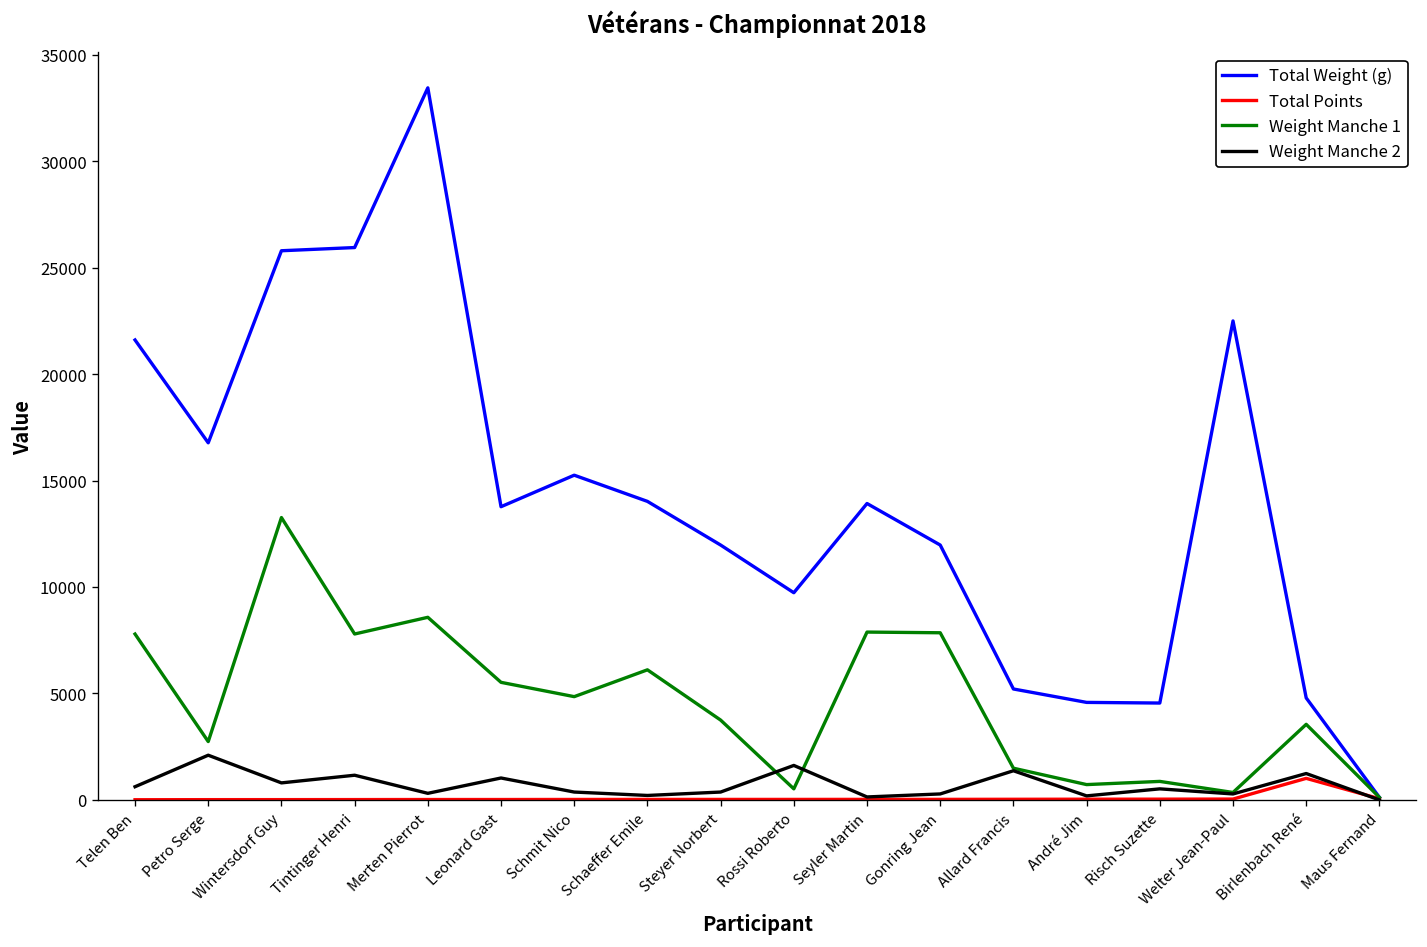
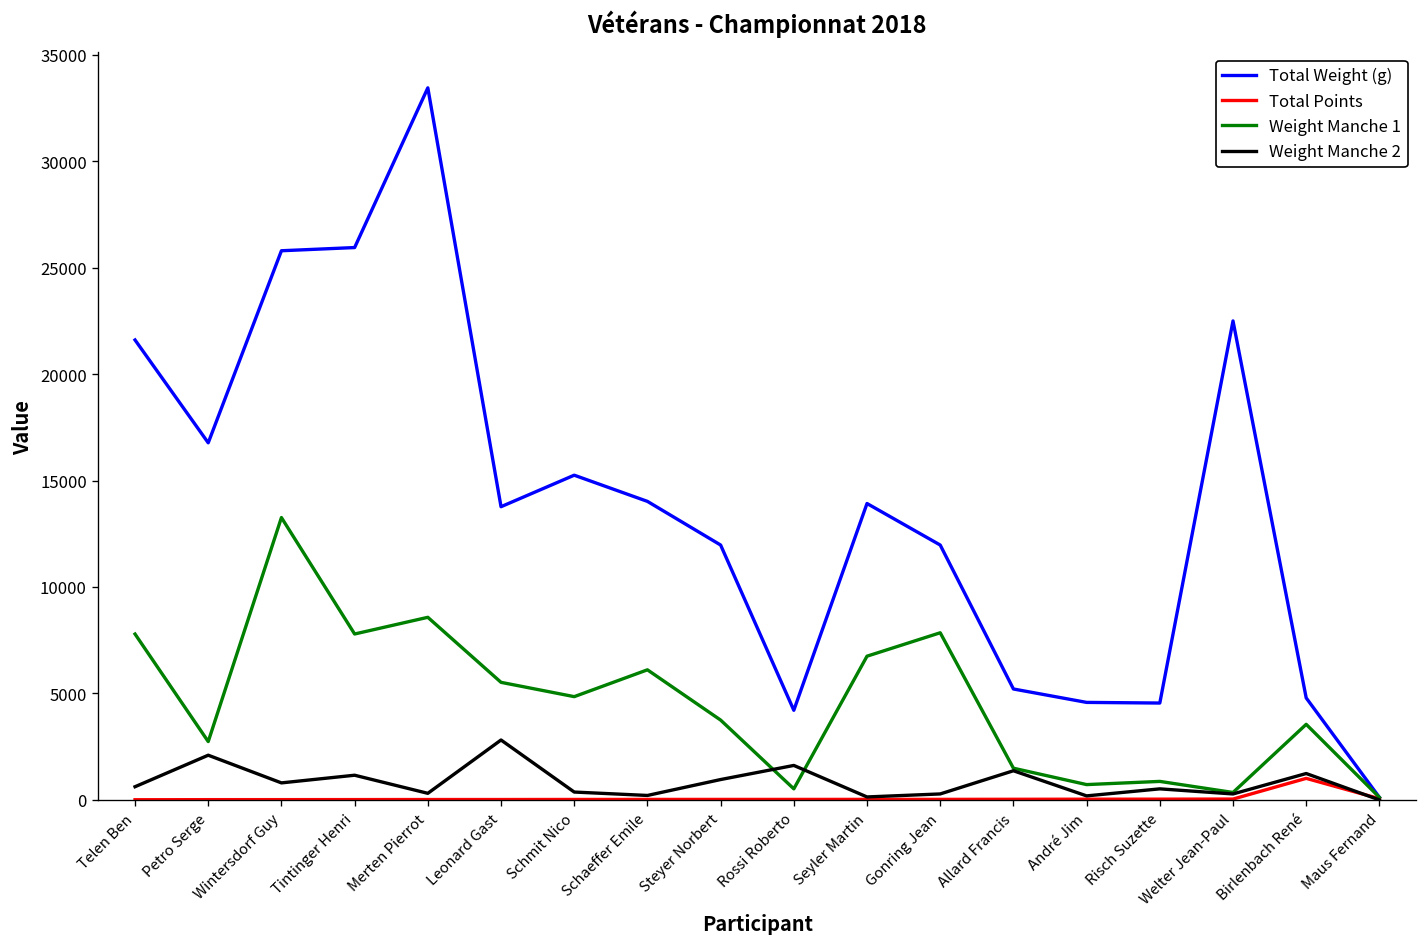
Weight Manche 2, Leonard Gast: 1000 -> 2800
Weight Manche 2, Steyer Norbert: 400 -> 1000
Total Weight (g), Rossi Roberto: 9700 -> 4200
Weight Manche 1, Seyler Martin: 7900 -> 6800
